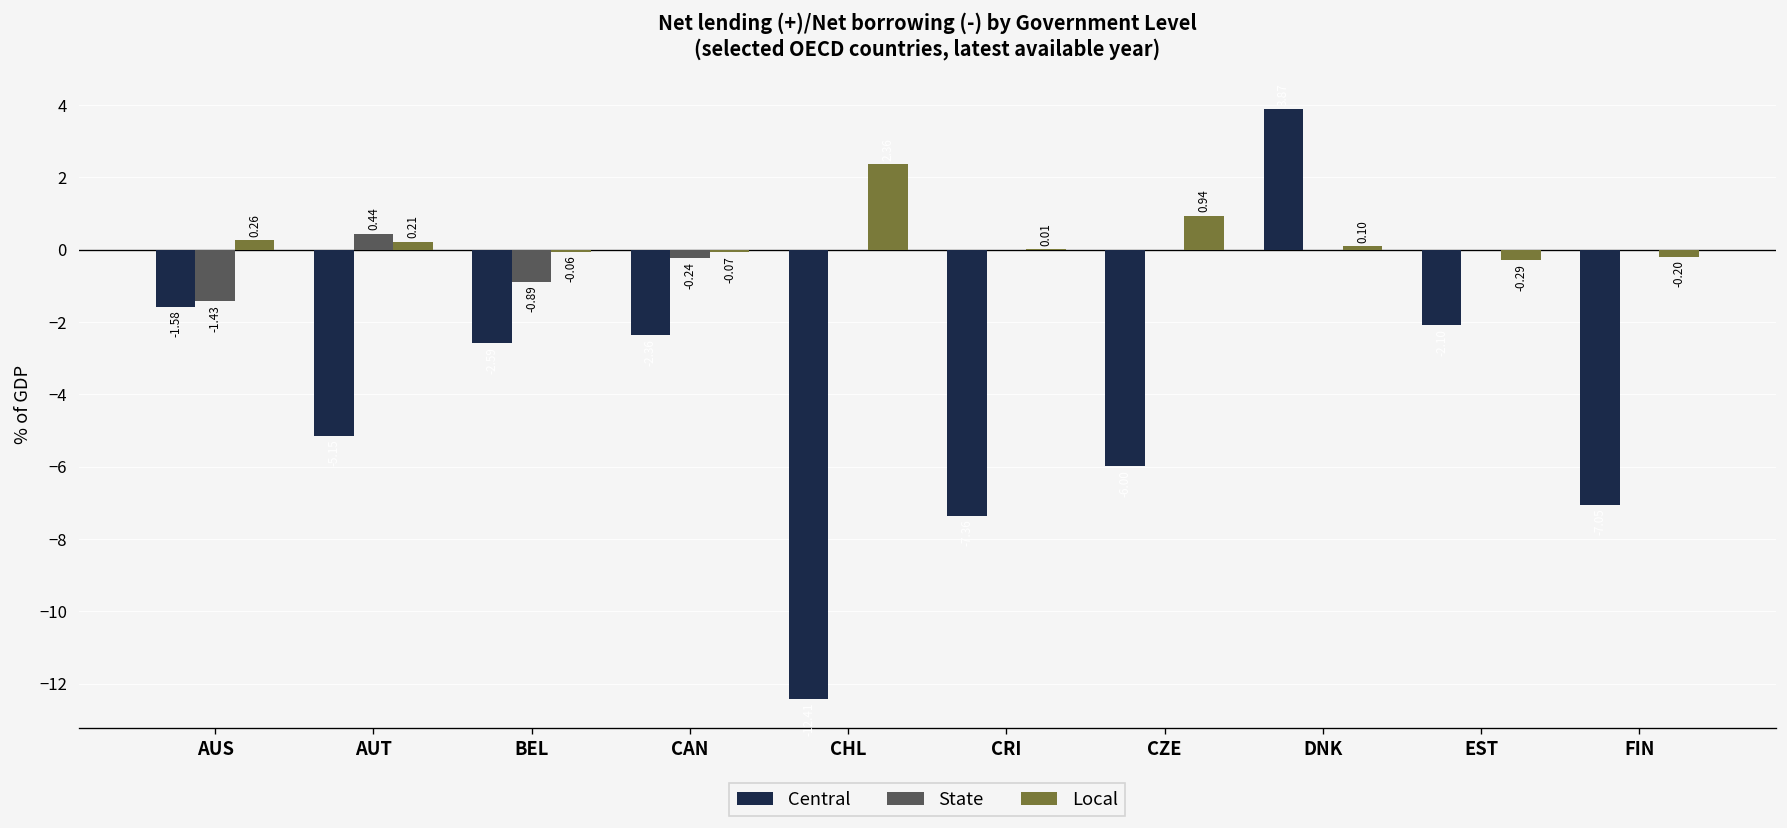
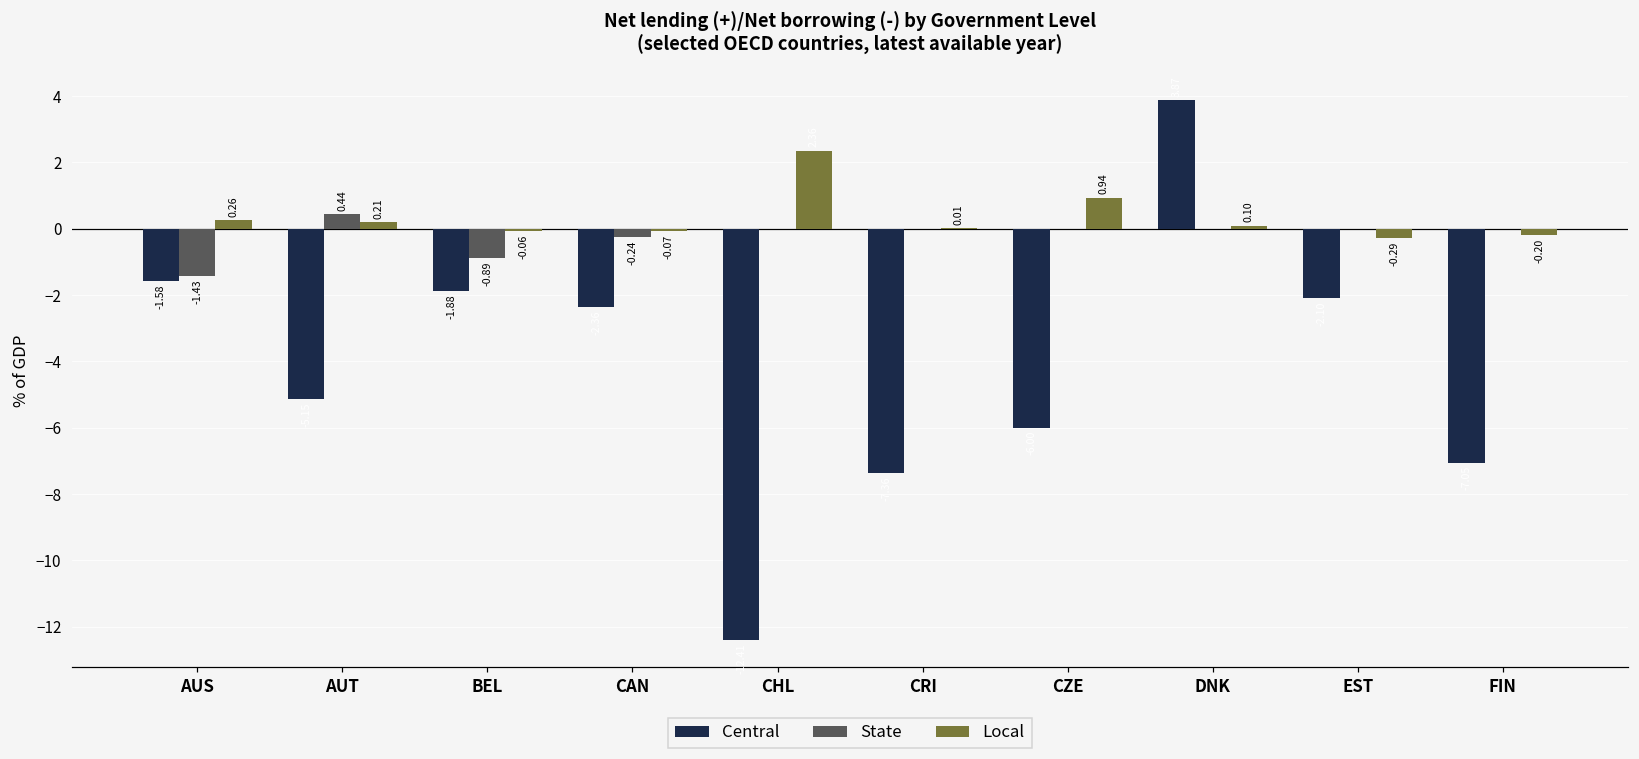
Central, BEL: -2.6 -> -1.9
